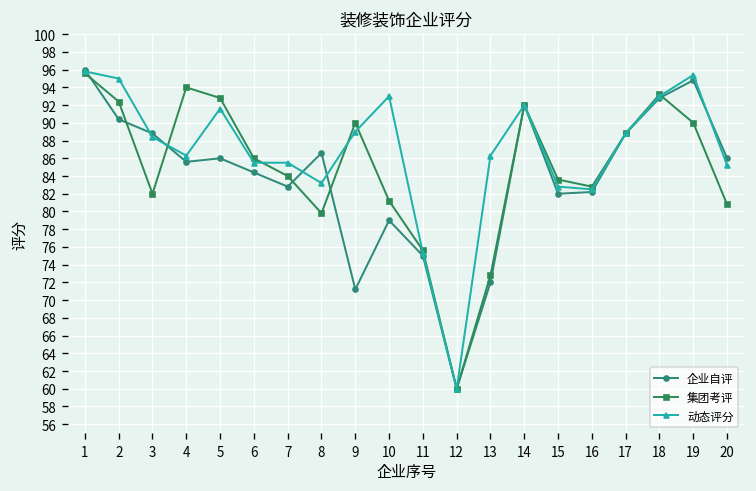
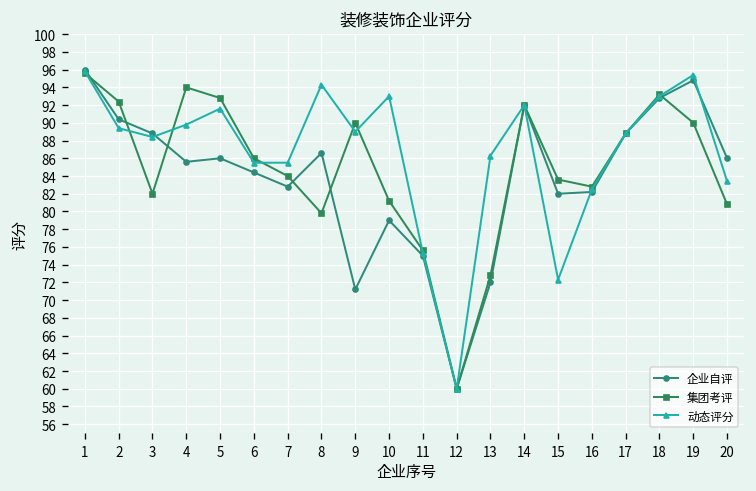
动态评分, 2: 95 -> 89
动态评分, 4: 86 -> 90
动态评分, 8: 83 -> 94
动态评分, 15: 83 -> 72
动态评分, 20: 85 -> 83
